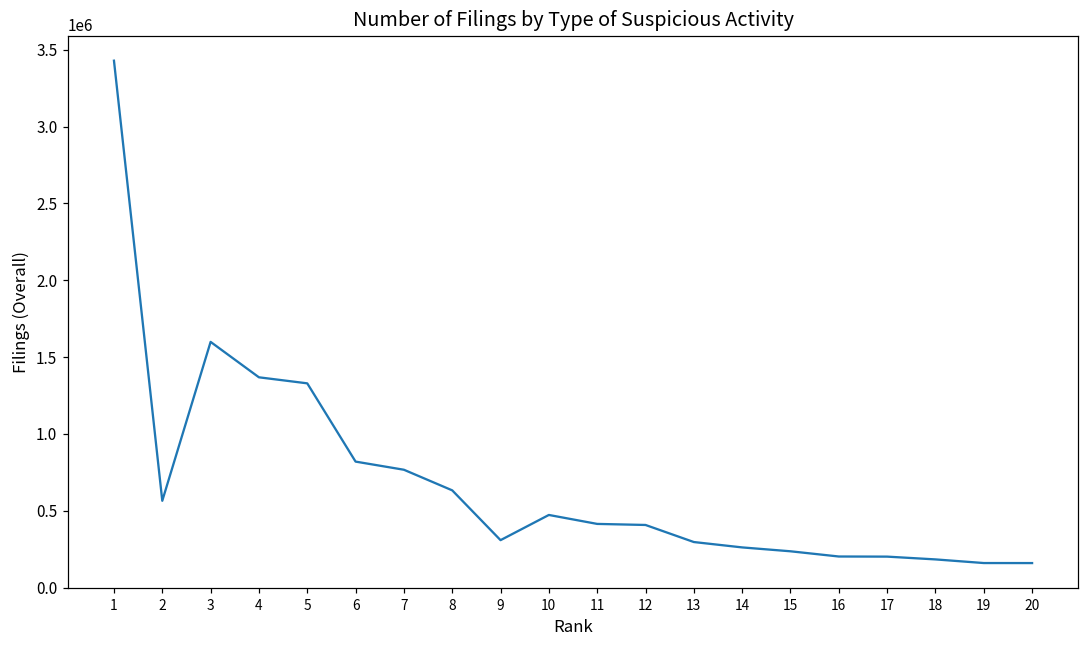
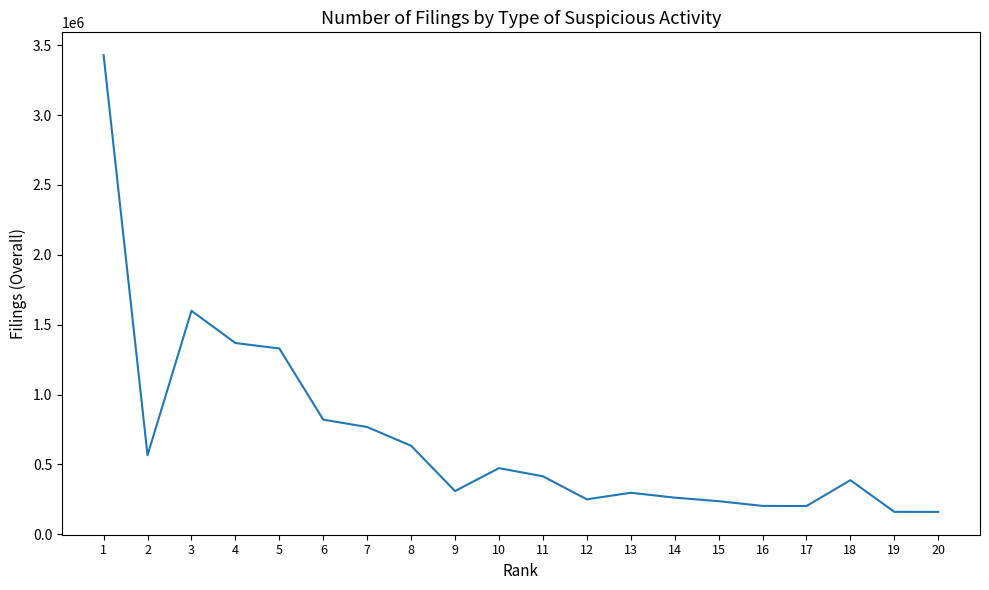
12: 410000 -> 250000
18: 180000 -> 390000
